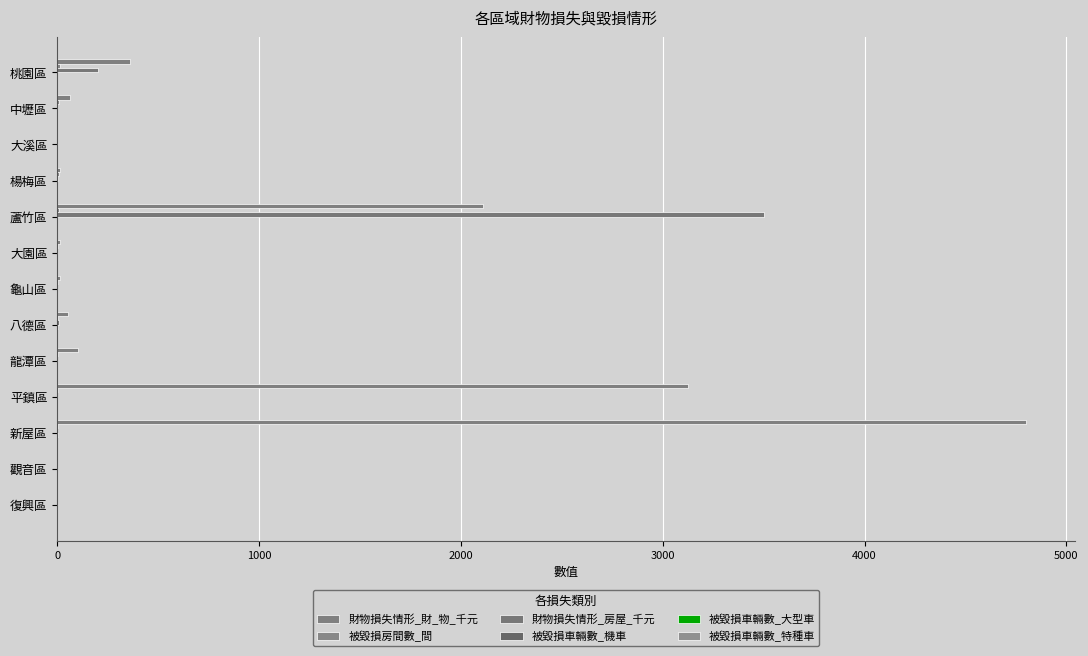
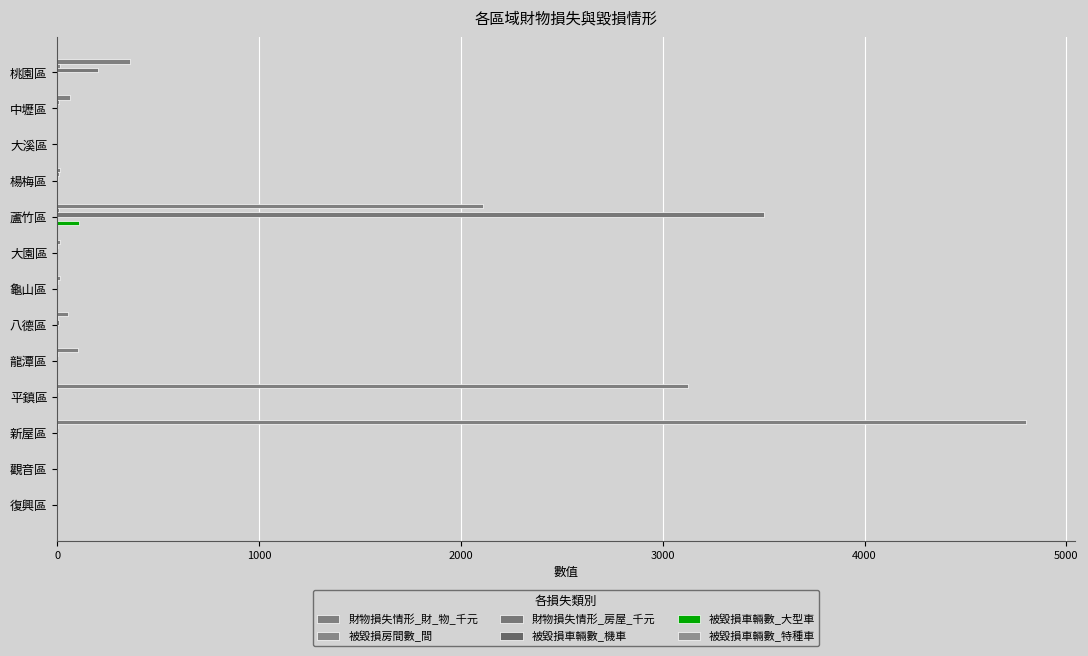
被毀損車輛數_大型車, 蘆竹區: 0 -> 110
